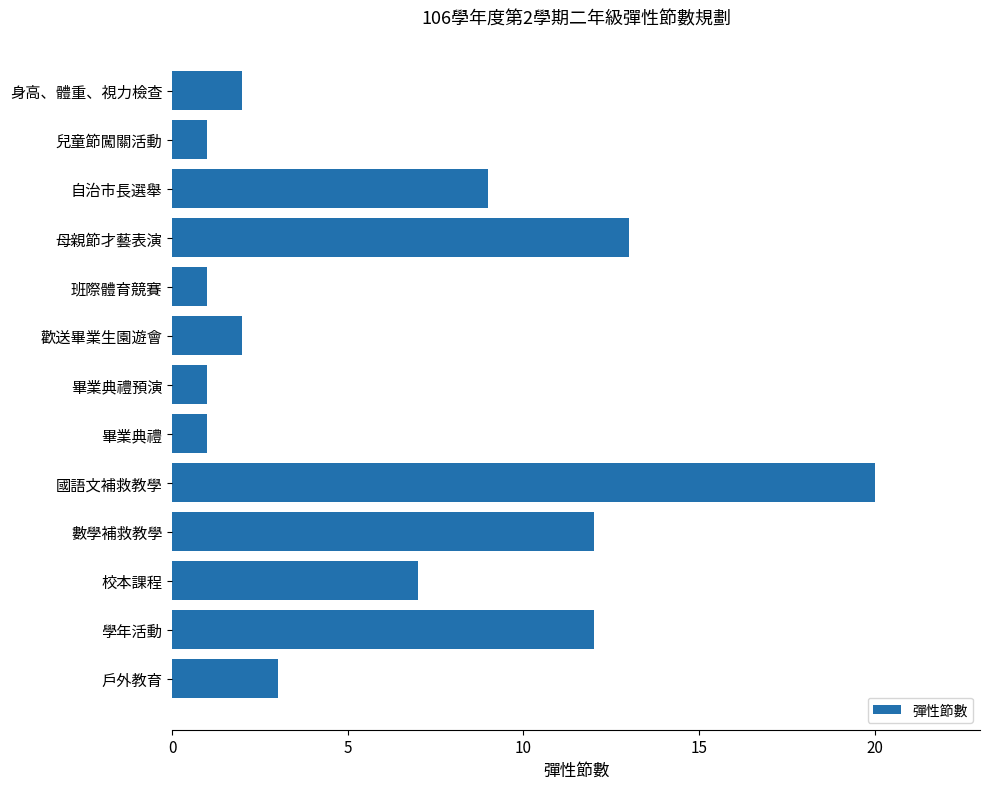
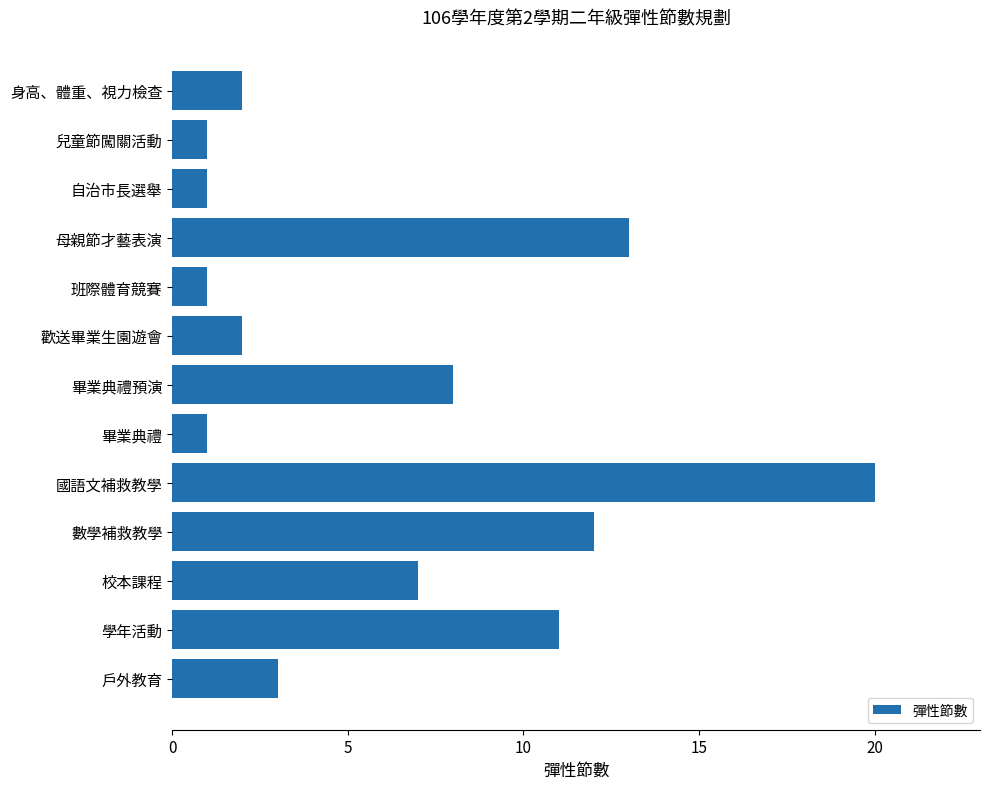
自治市長選舉: 9 -> 1
畢業典禮預演: 1 -> 8
學年活動: 12 -> 11
